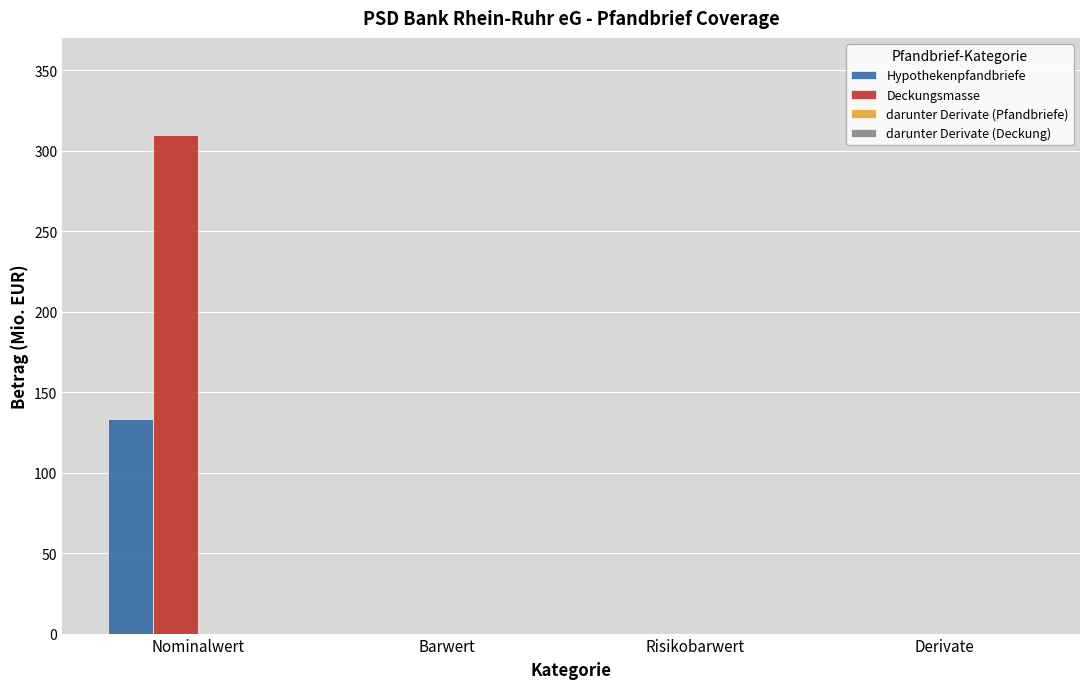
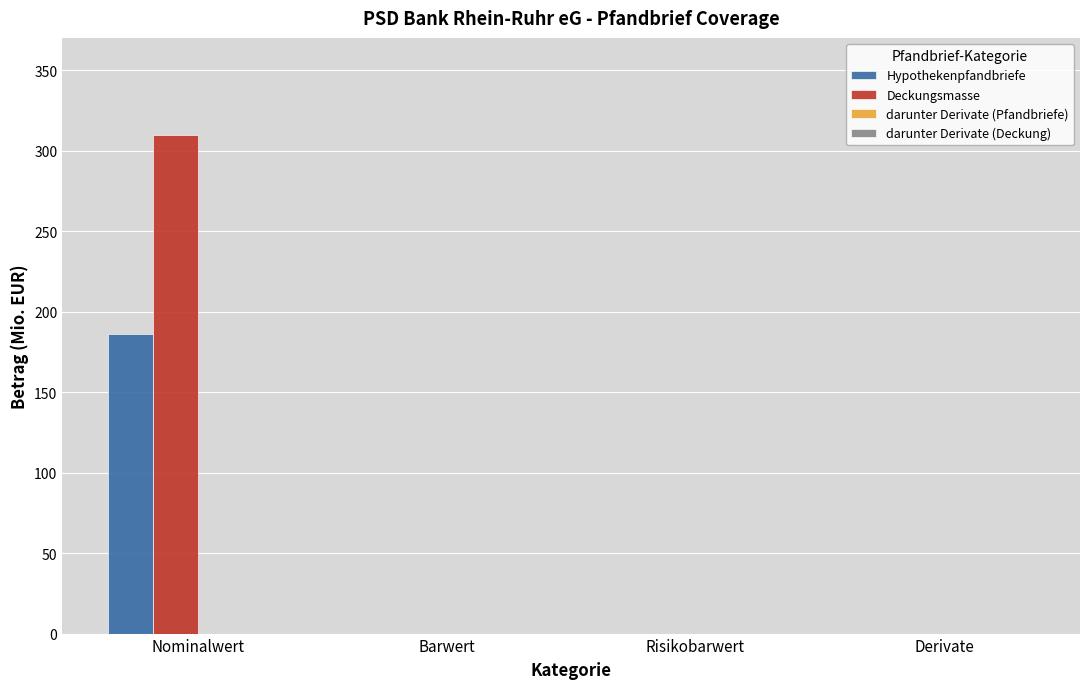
Hypothekenpfandbriefe, Nominalwert: 133 -> 186
